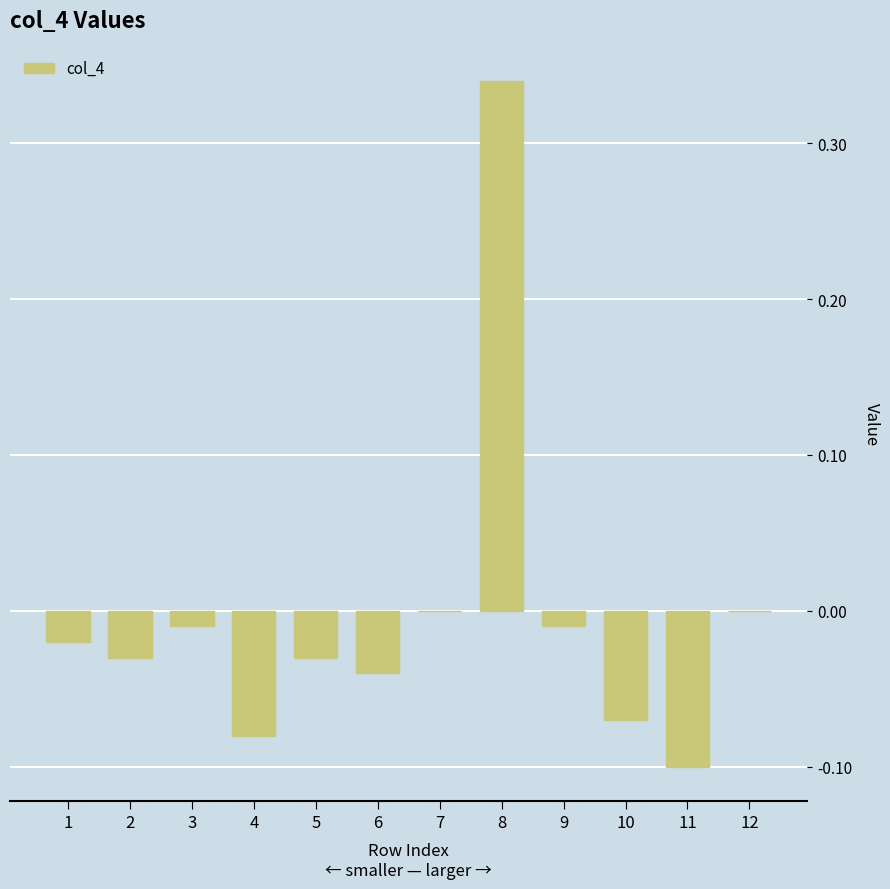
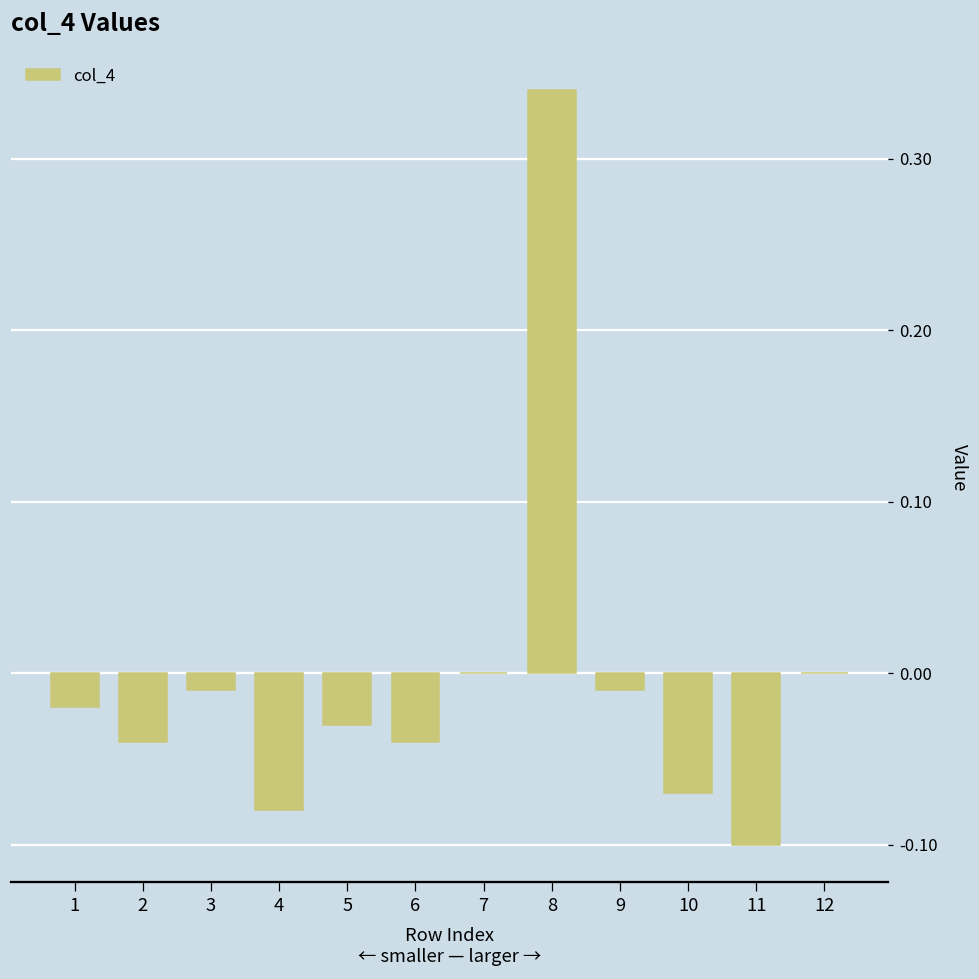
2: -0.03 -> -0.04
